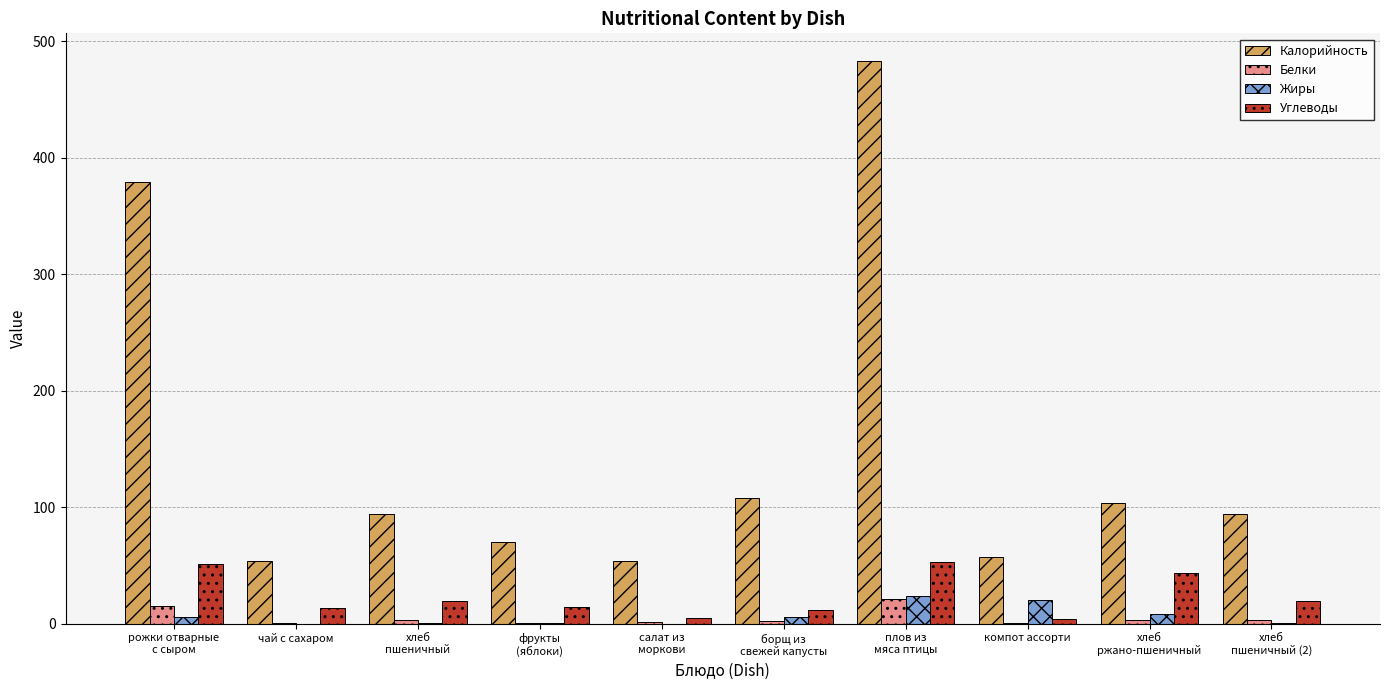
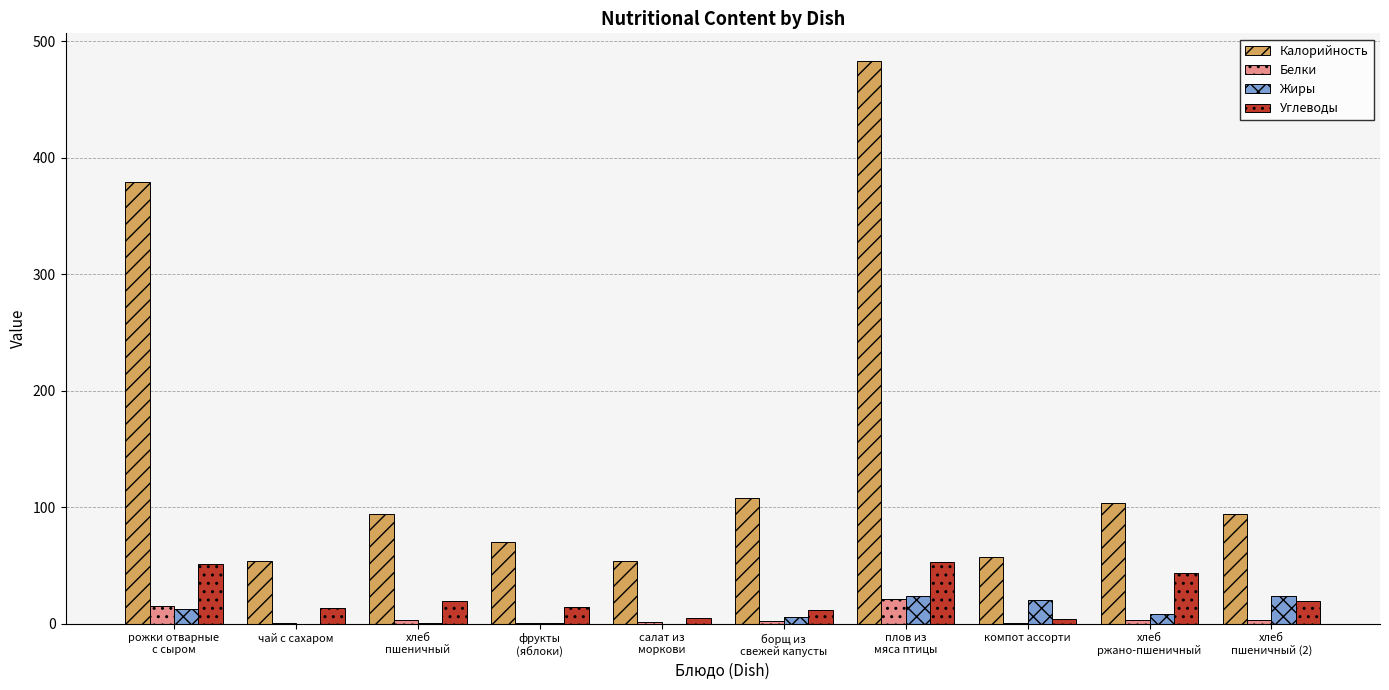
Жиры, рожки отварные с сыром: 5 -> 13
Жиры, хлеб пшеничный (2): 0 -> 23
